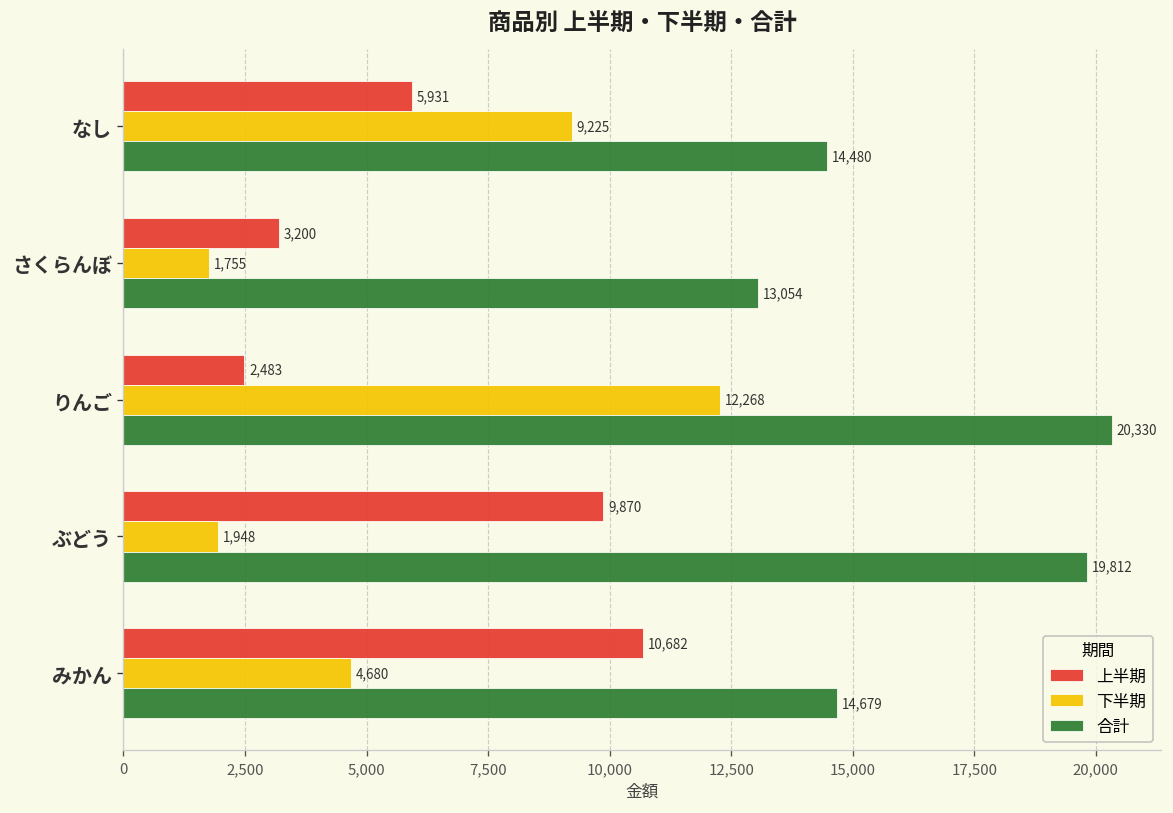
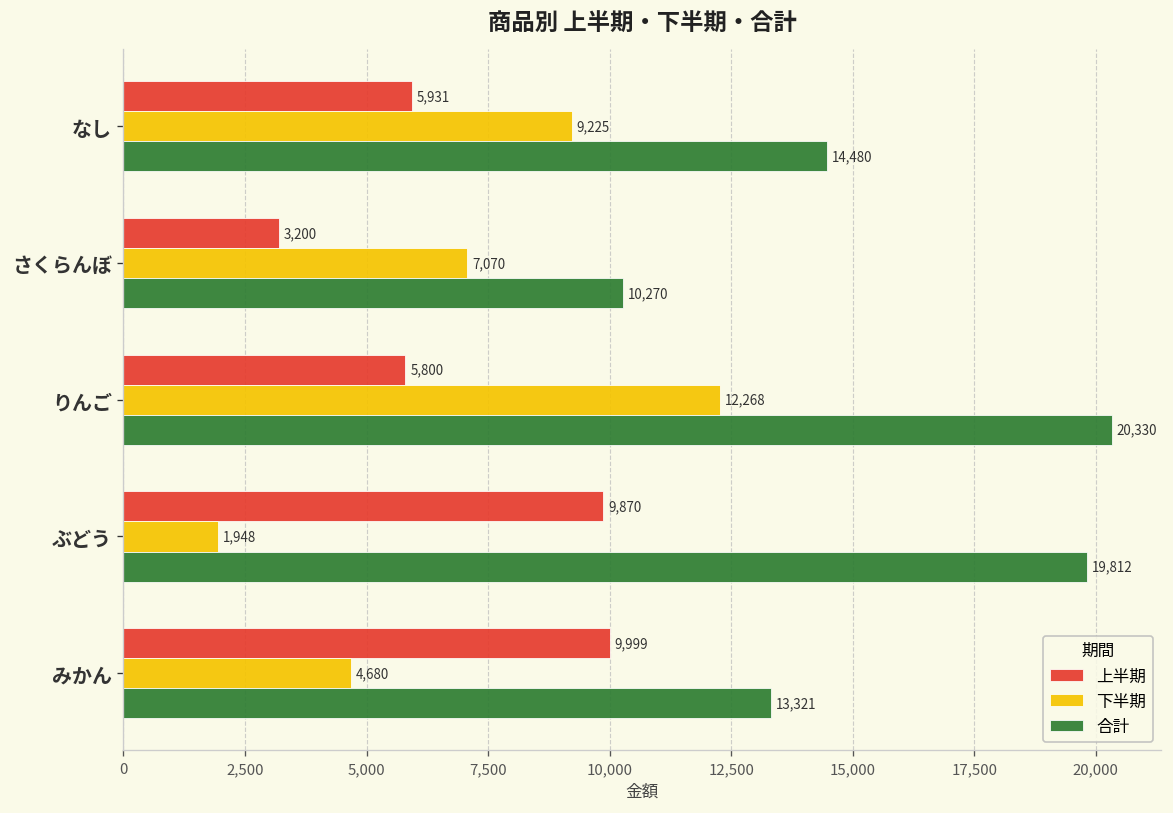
下半期, さくらんぼ: 1,755 -> 7,070
合計, さくらんぼ: 13,054 -> 10,270
上半期, りんご: 2,483 -> 5,800
上半期, みかん: 10,682 -> 9,999
合計, みかん: 14,679 -> 13,321
